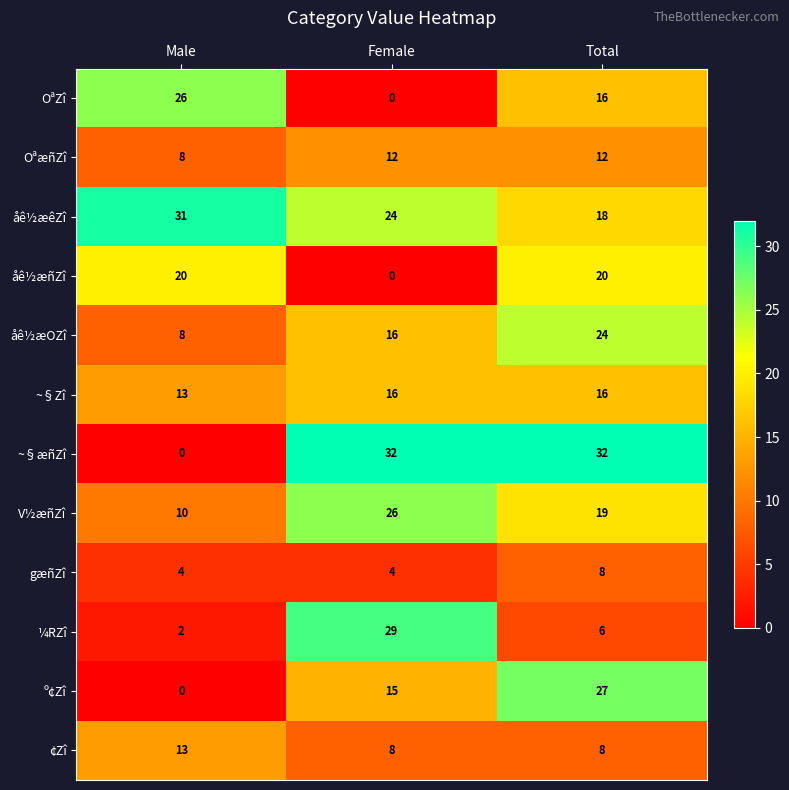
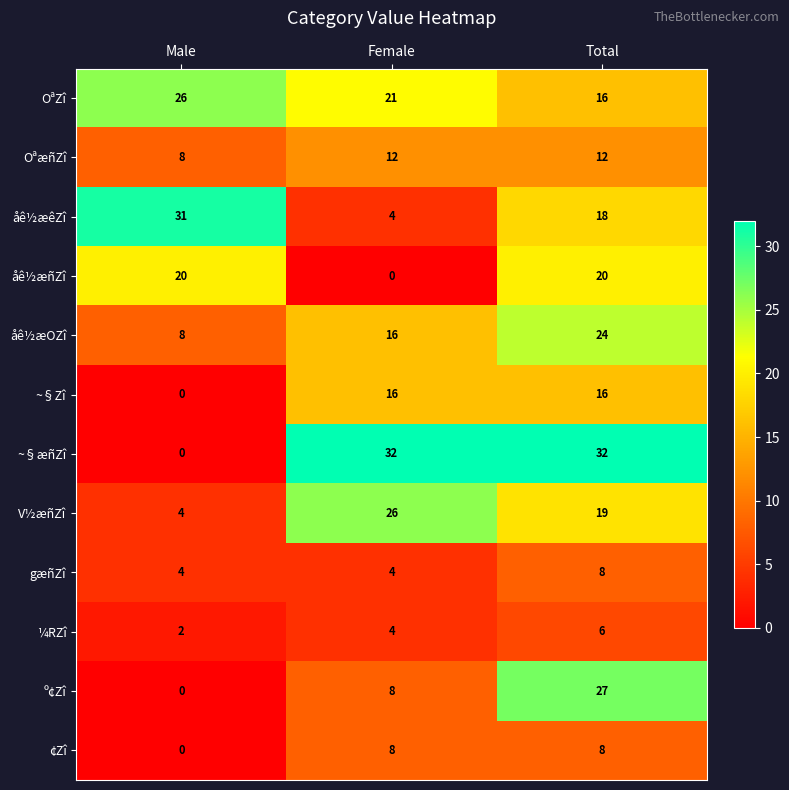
OªZî, Female: 0 -> 21
åê½æêZî, Female: 24 -> 4
~§Zî, Male: 13 -> 0
V½æñZî, Male: 10 -> 4
¼RZî, Female: 29 -> 4
º¢Zî, Female: 15 -> 8
¢Zî, Male: 13 -> 0
